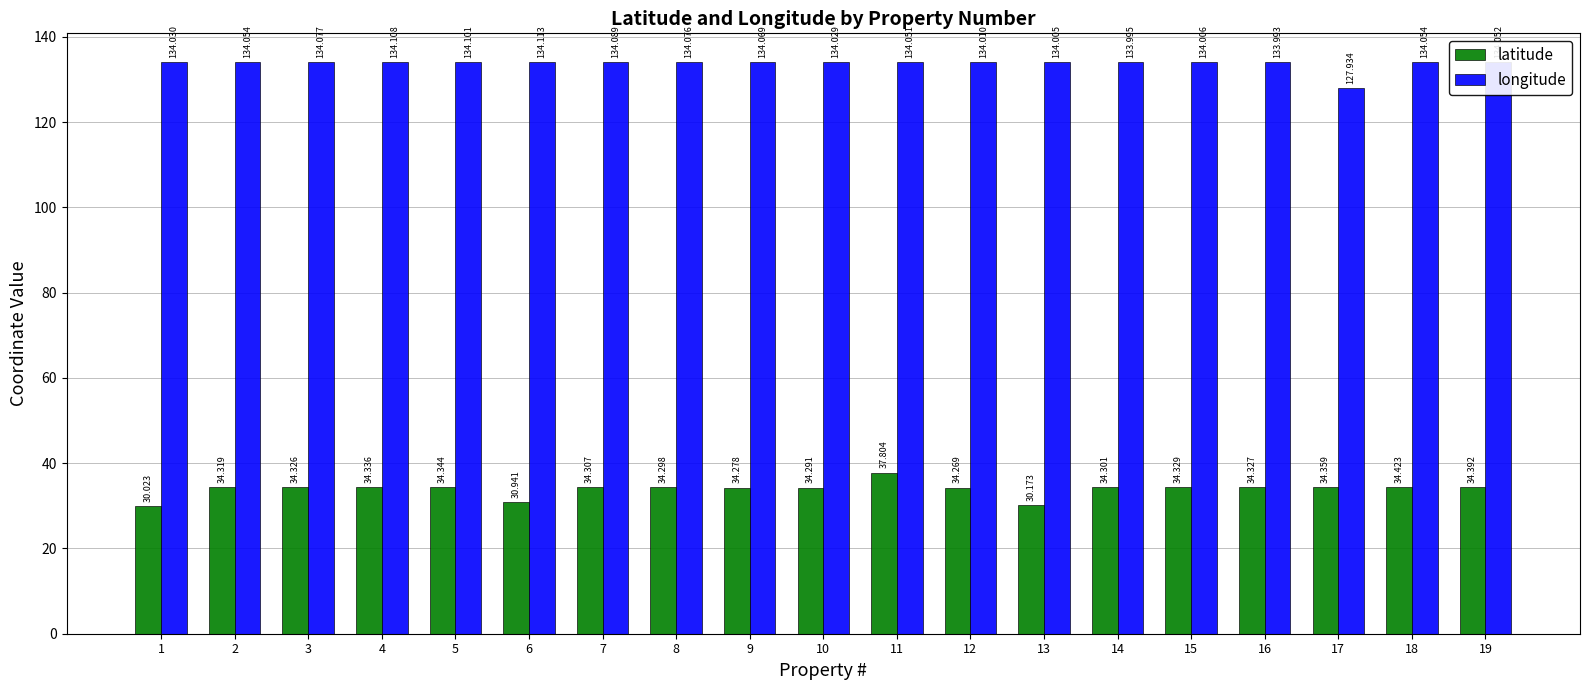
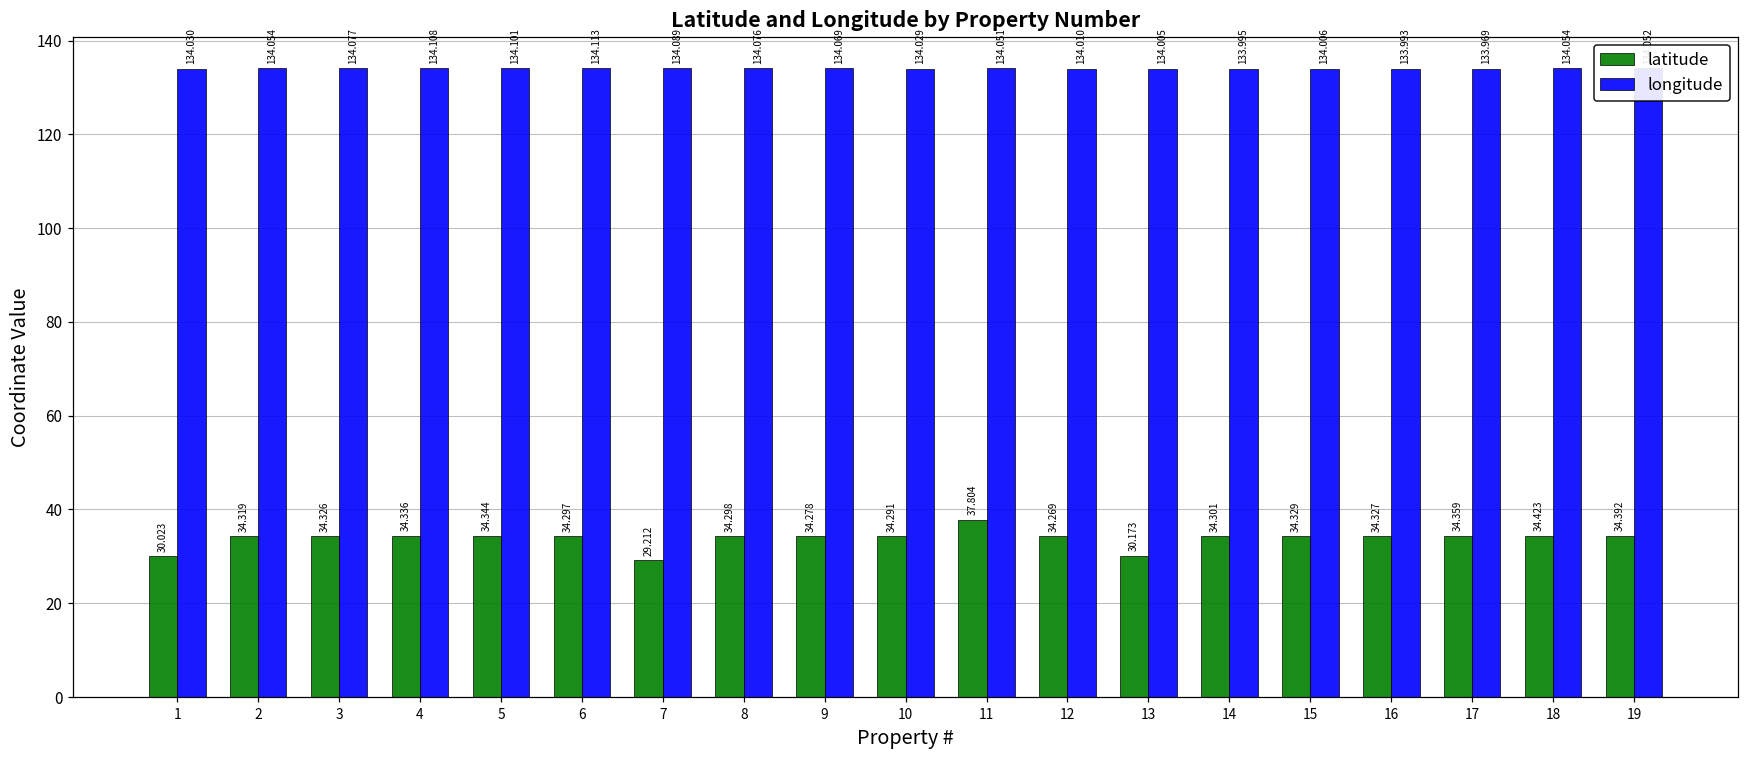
latitude, 6: 30.941 -> 34.297
latitude, 7: 34.307 -> 29.212
longitude, 17: 127.934 -> 133.969
